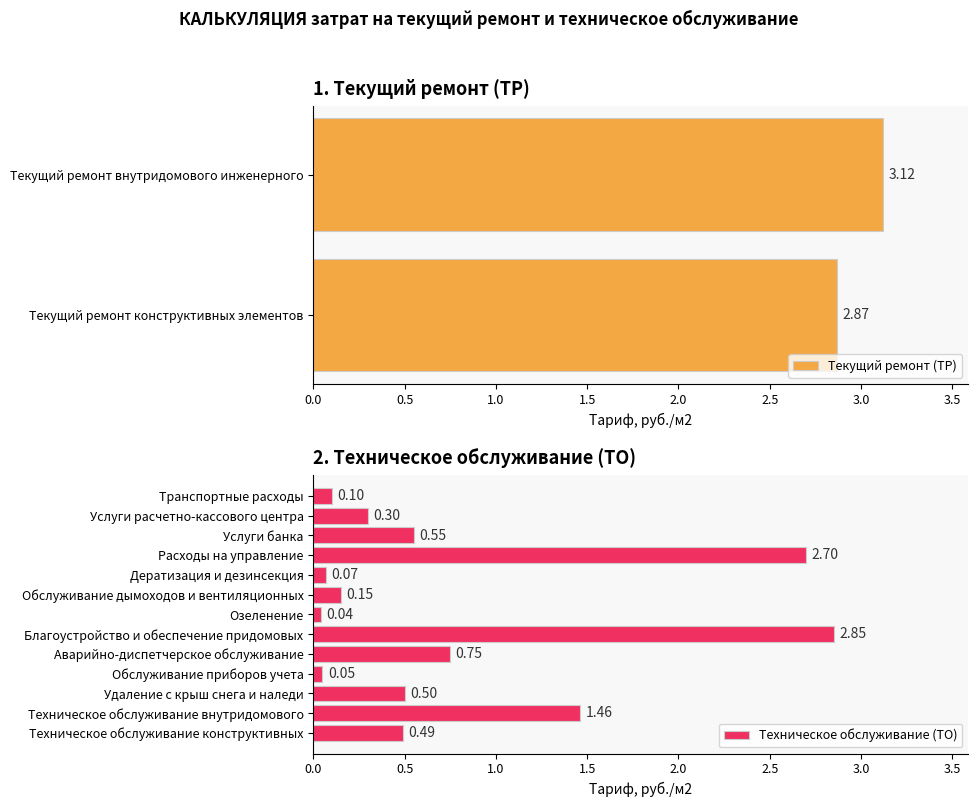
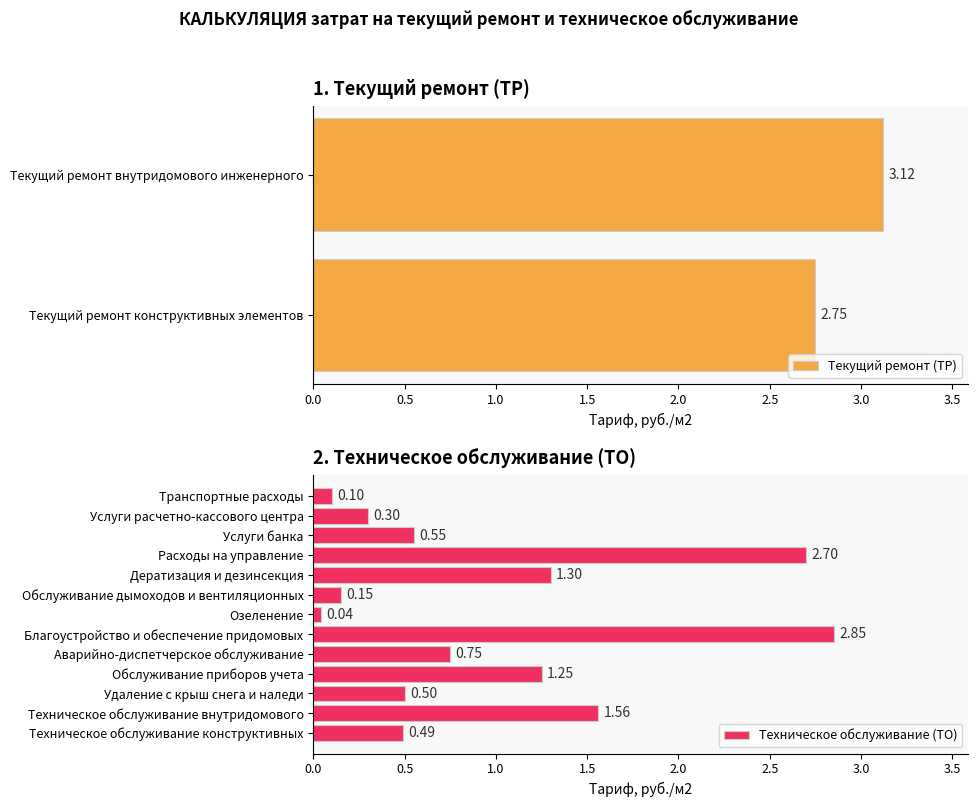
1. Текущий ремонт (ТР), Текущий ремонт конструктивных элементов: 2.87 -> 2.75
2. Техническое обслуживание (ТО), Дератизация и дезинсекция: 0.07 -> 1.30
2. Техническое обслуживание (ТО), Обслуживание приборов учета: 0.05 -> 1.25
2. Техническое обслуживание (ТО), Техническое обслуживание внутридомового: 1.46 -> 1.56
